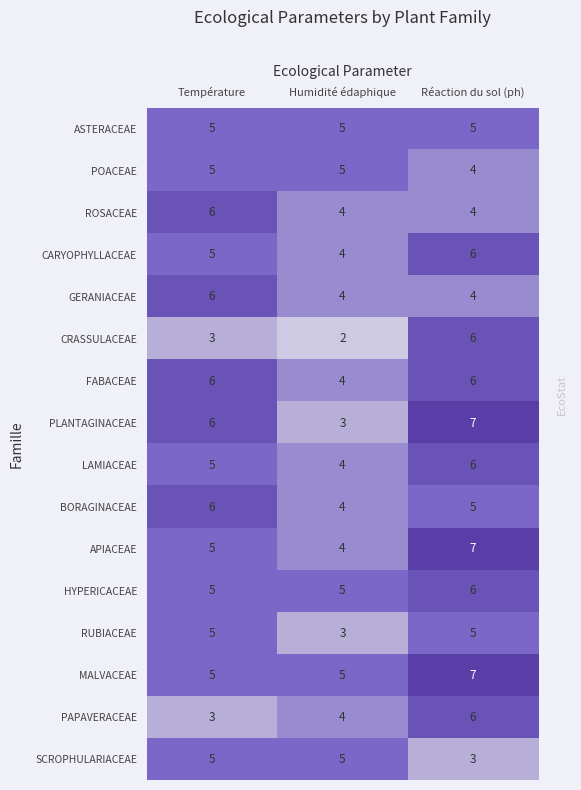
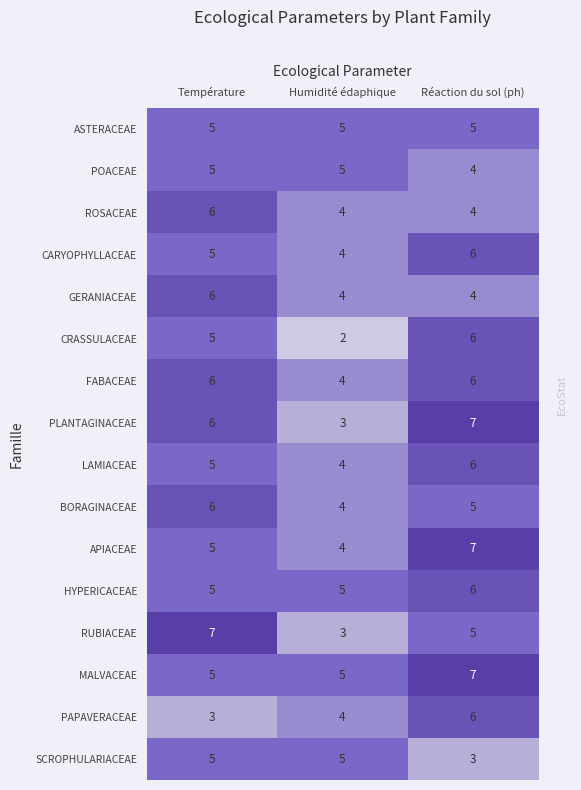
CRASSULACEAE, Température: 3 -> 5
RUBIACEAE, Température: 5 -> 7
